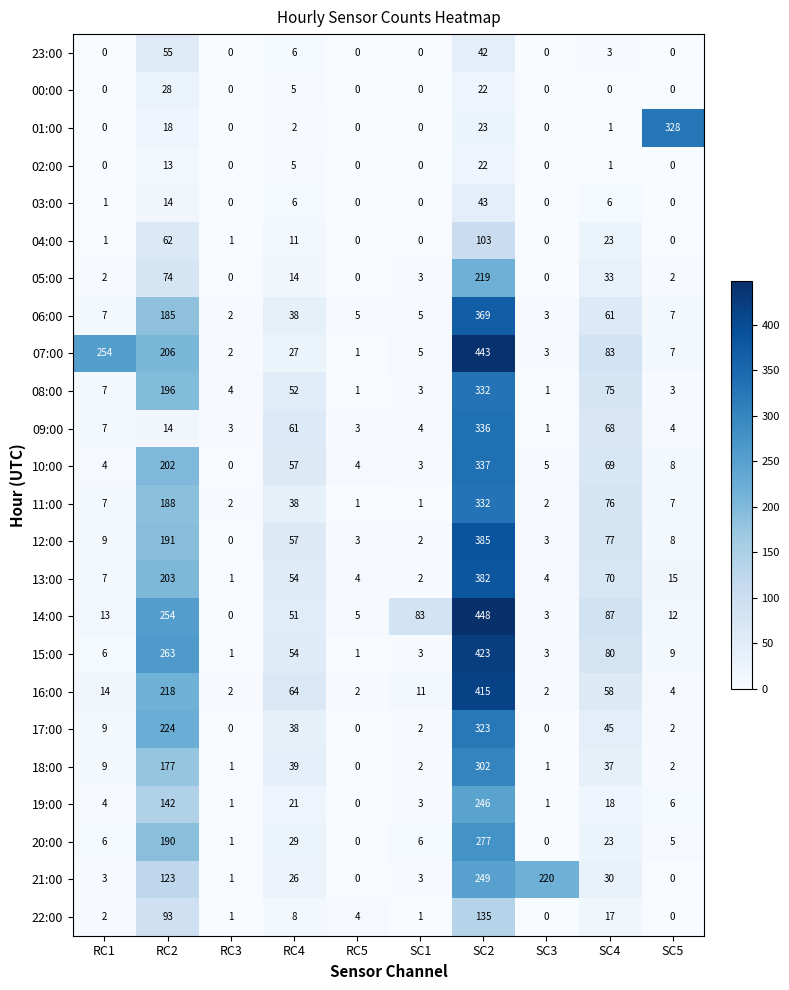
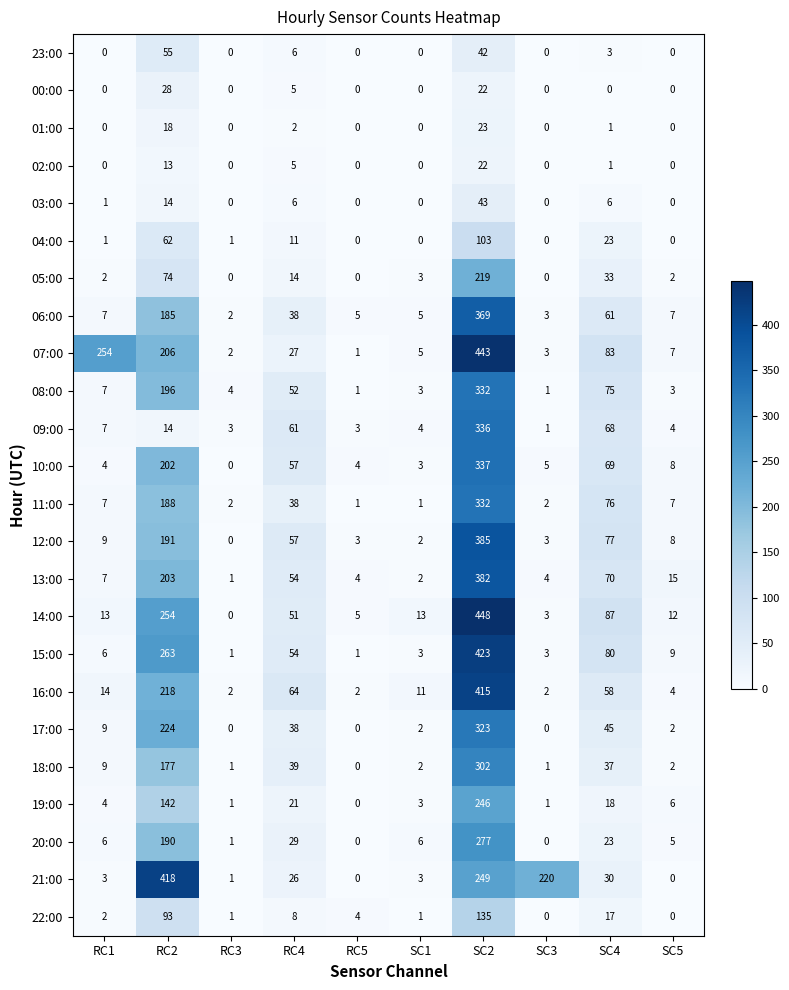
01:00, SC5: 328 -> 0
14:00, SC1: 83 -> 13
21:00, RC2: 123 -> 418
